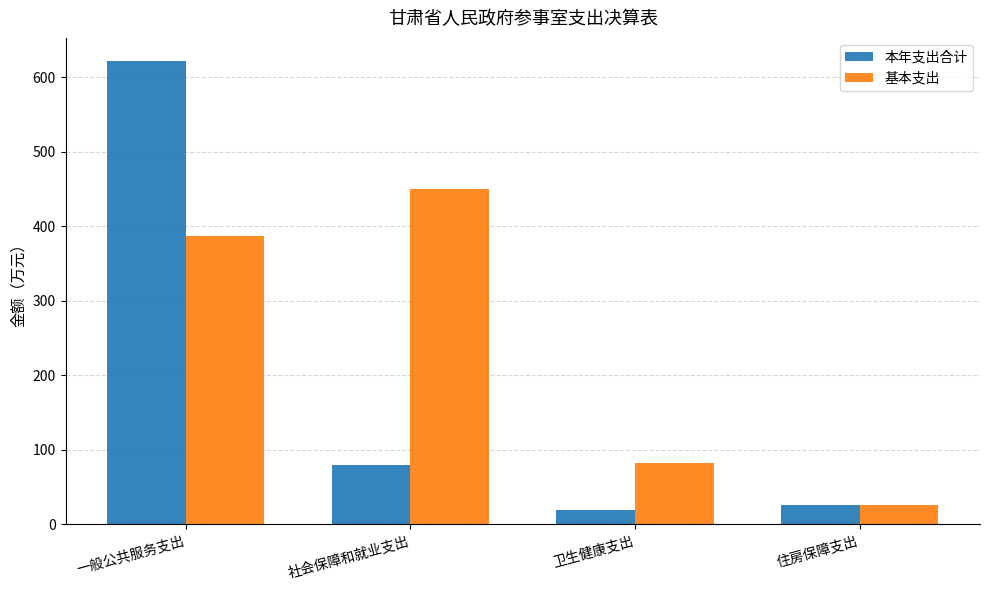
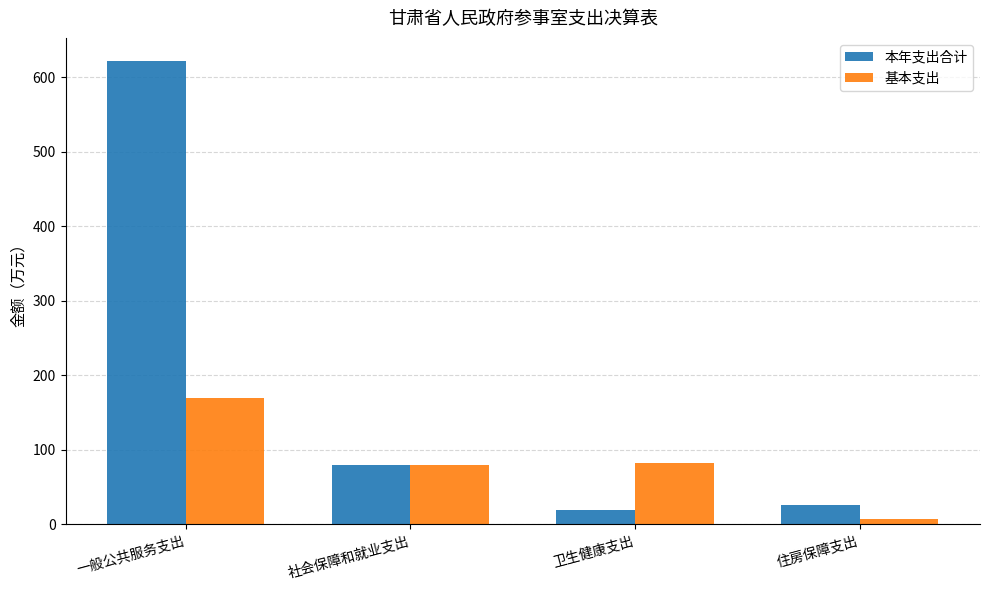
基本支出, 一般公共服务支出: 390 -> 170
基本支出, 社会保障和就业支出: 450 -> 80
基本支出, 住房保障支出: 30 -> 10
